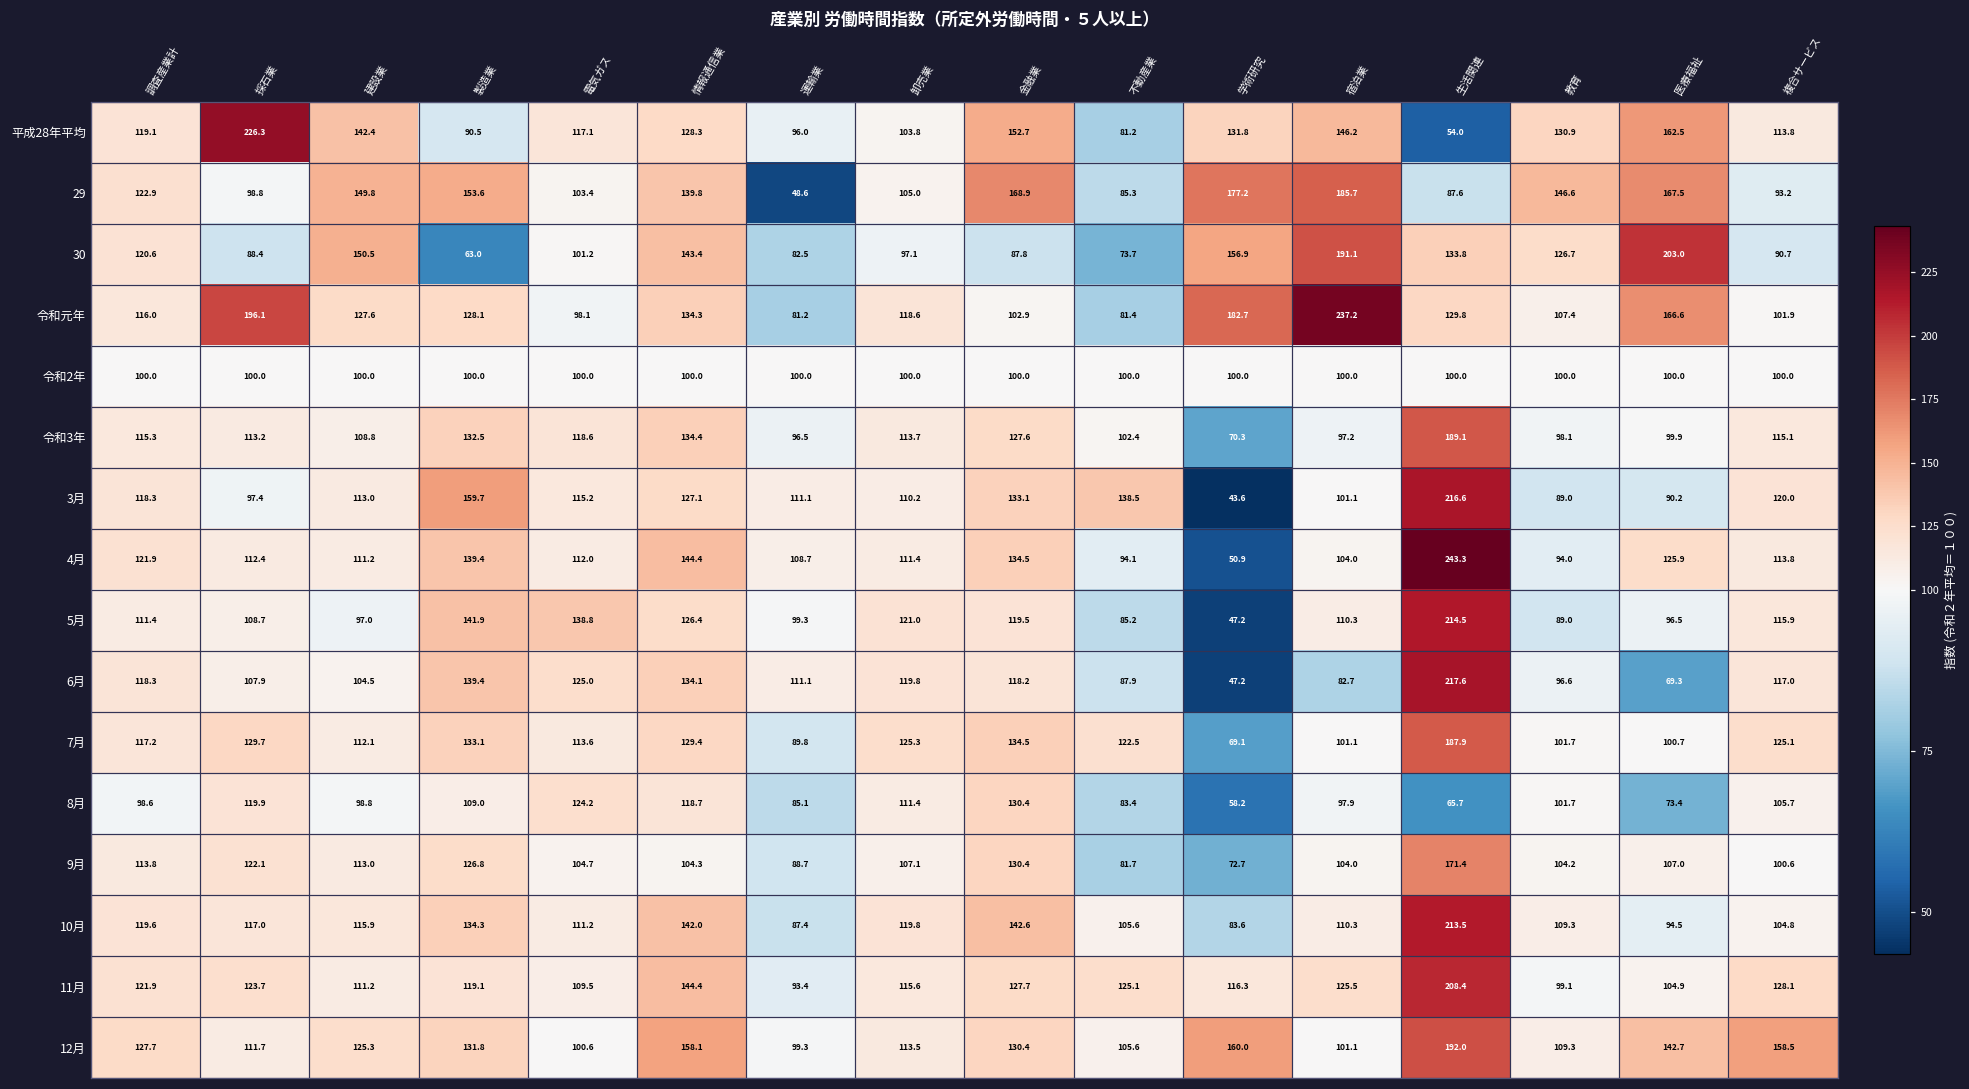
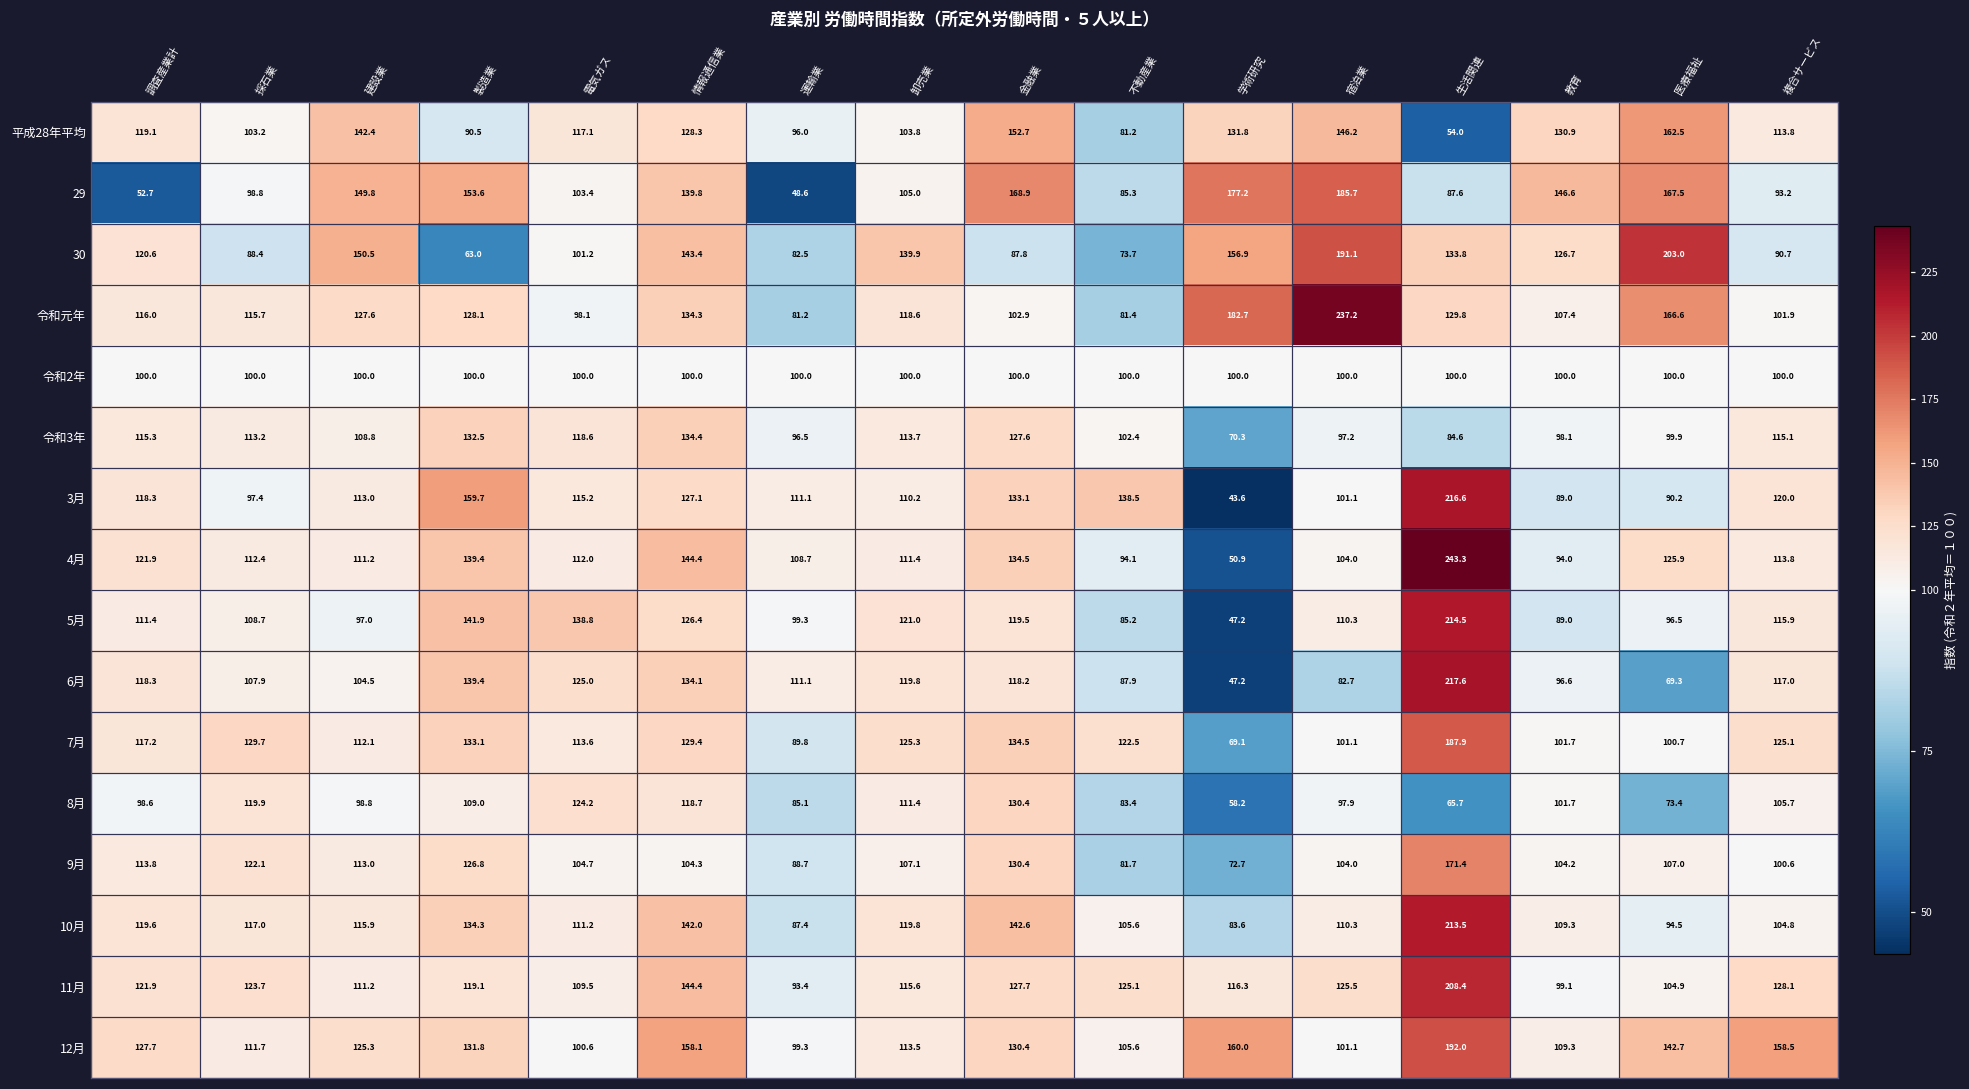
平成28年平均, 採石業: 226.3 -> 103.2
29, 調査産業計: 122.9 -> 52.7
30, 卸売業: 97.1 -> 139.9
令和元年, 採石業: 196.1 -> 115.7
令和3年, 生活関連: 189.1 -> 84.6
